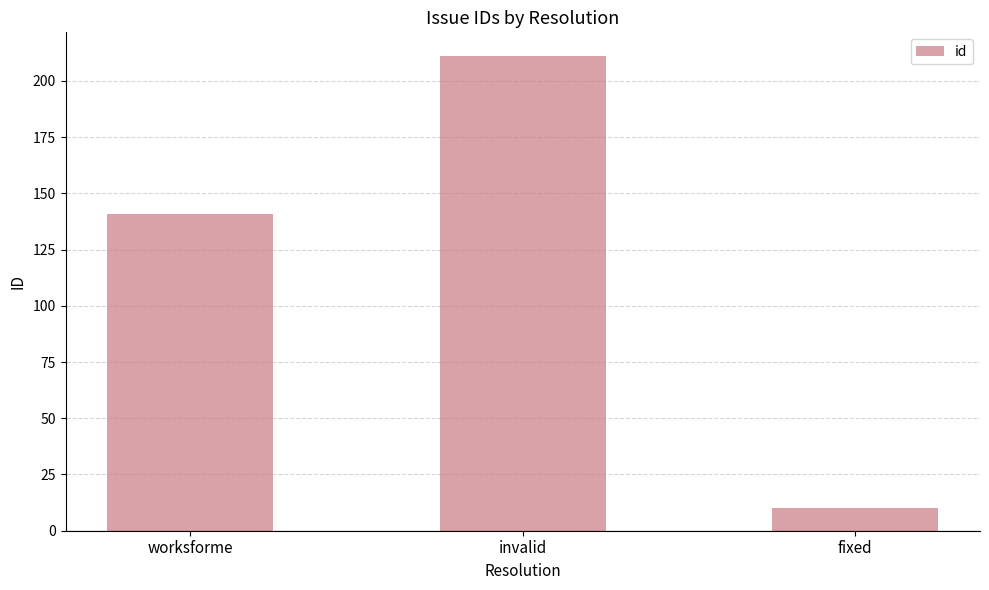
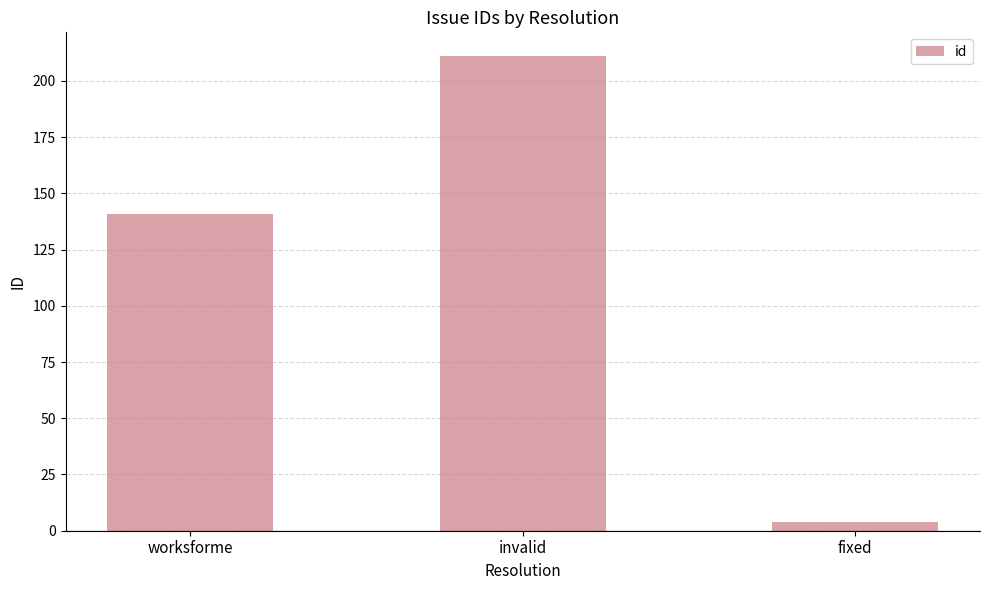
fixed: 10 -> 4
